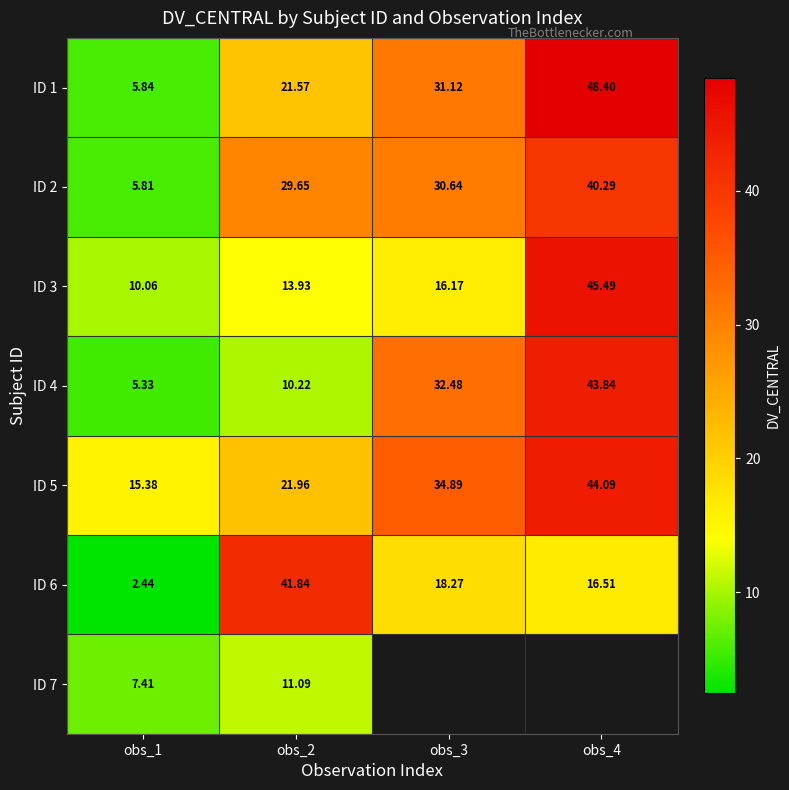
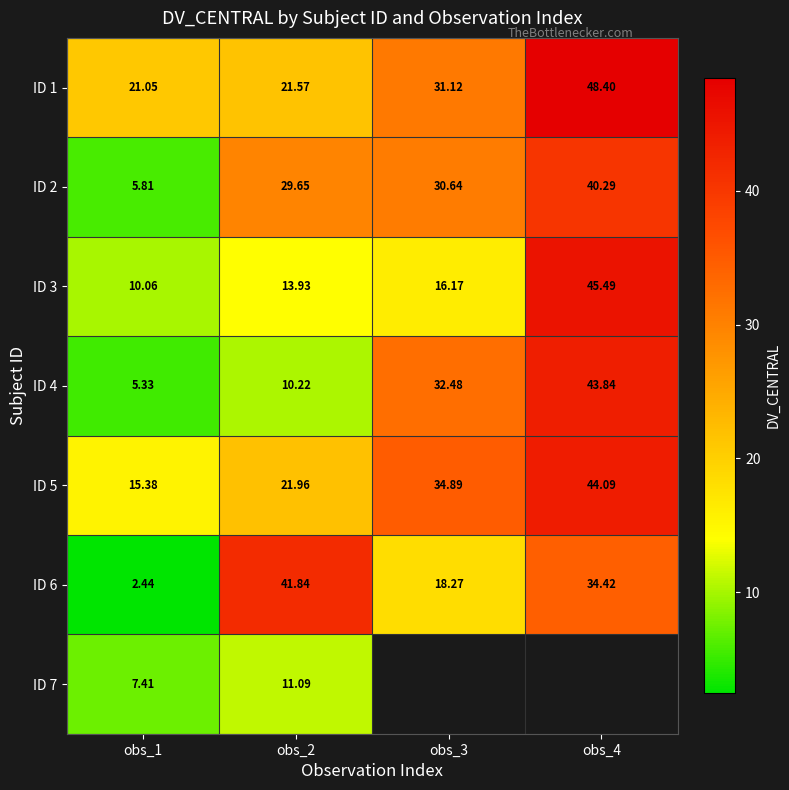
ID 1, obs_1: 5.84 -> 21.05
ID 6, obs_4: 16.51 -> 34.42
